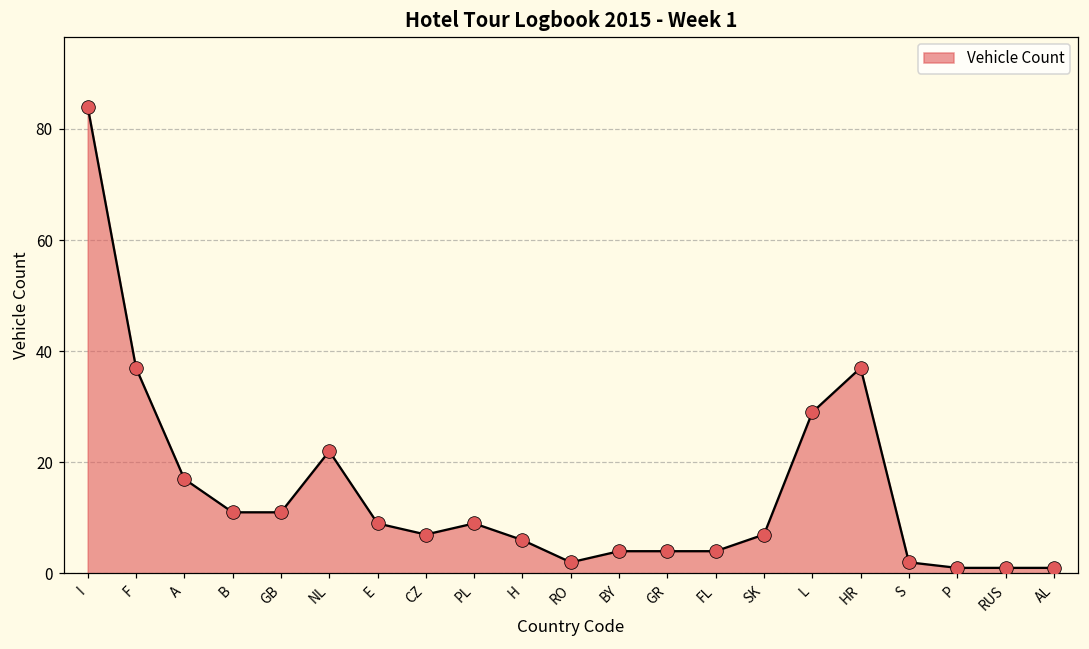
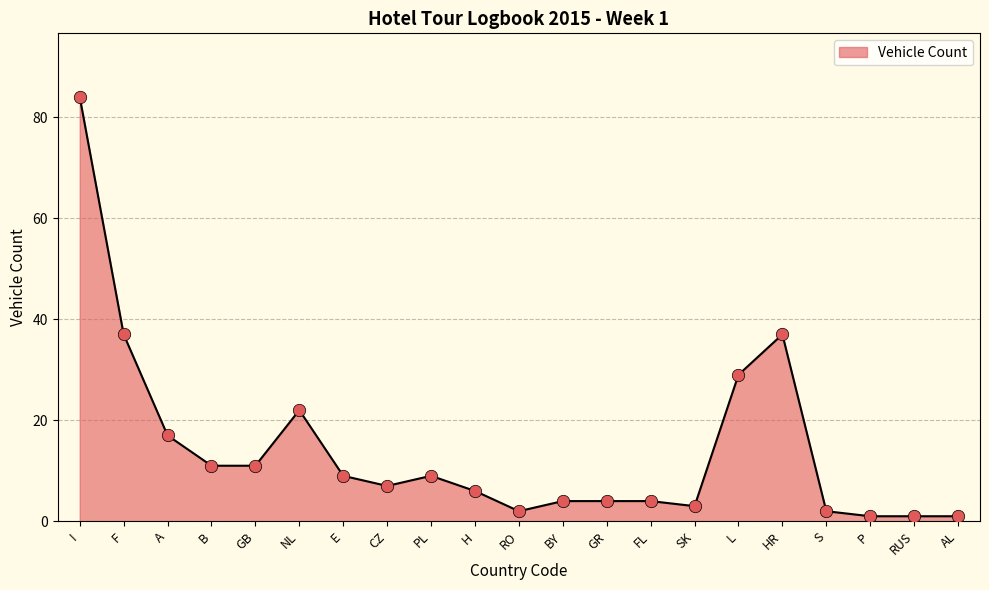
SK: 7 -> 3
